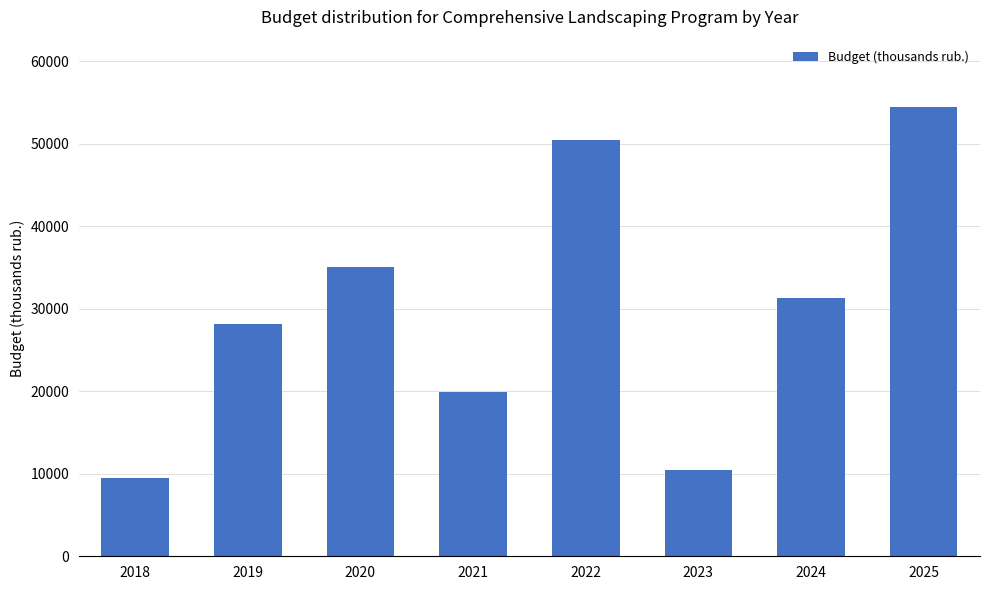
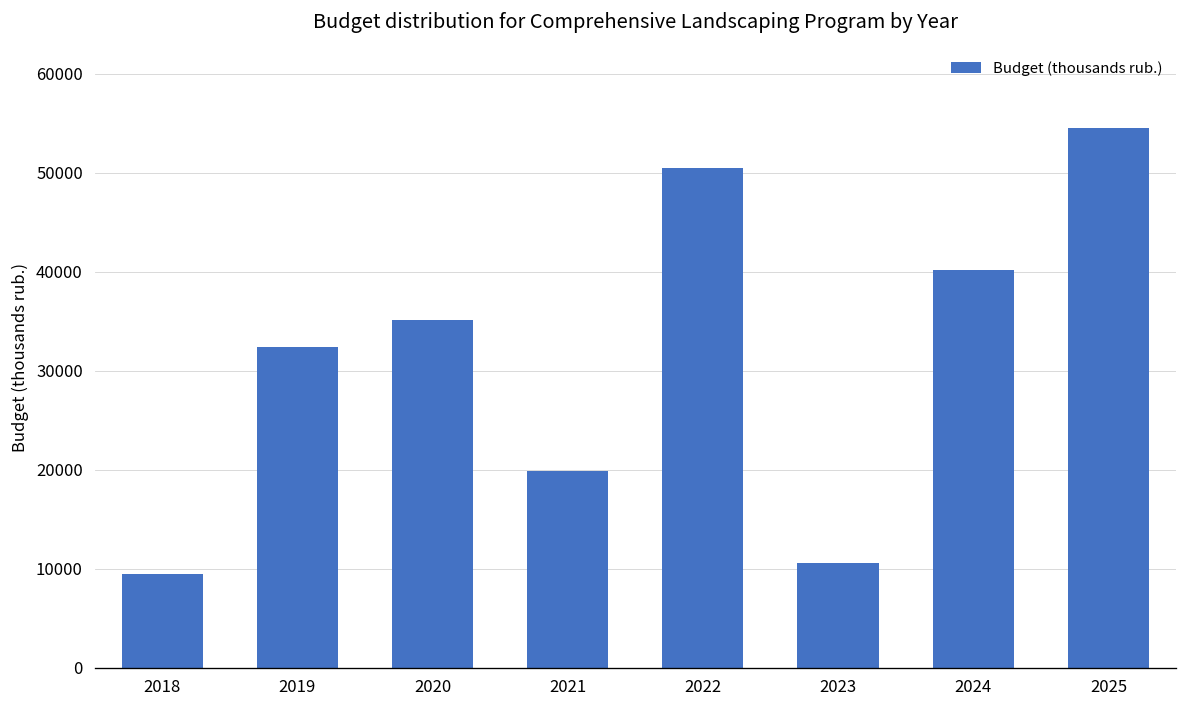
2019: 28000 -> 32000
2024: 31000 -> 40000
